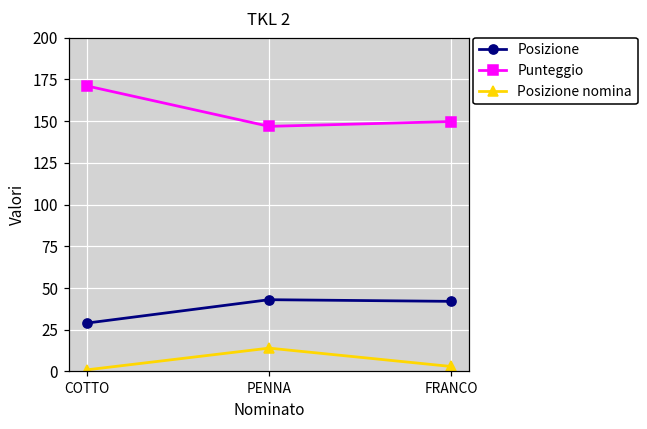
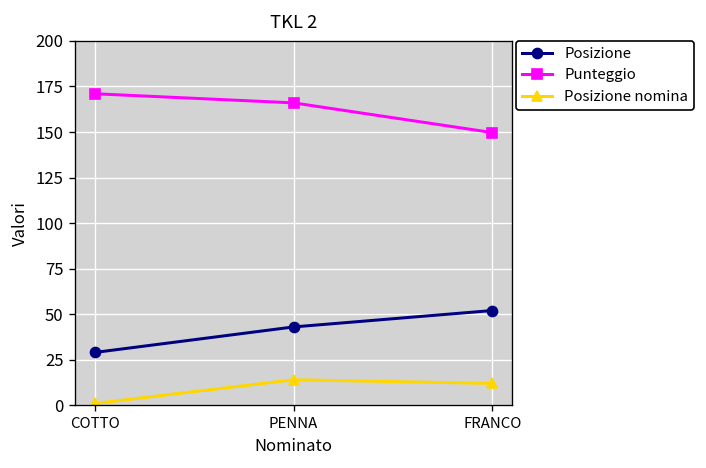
Punteggio, PENNA: 147 -> 166
Posizione, FRANCO: 42 -> 52
Posizione nomina, FRANCO: 3 -> 12
